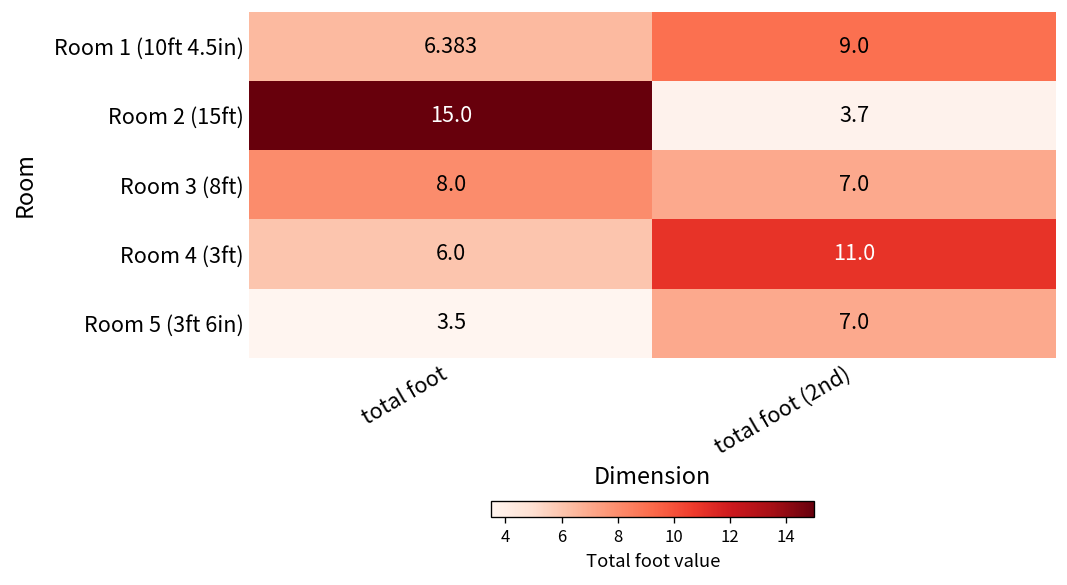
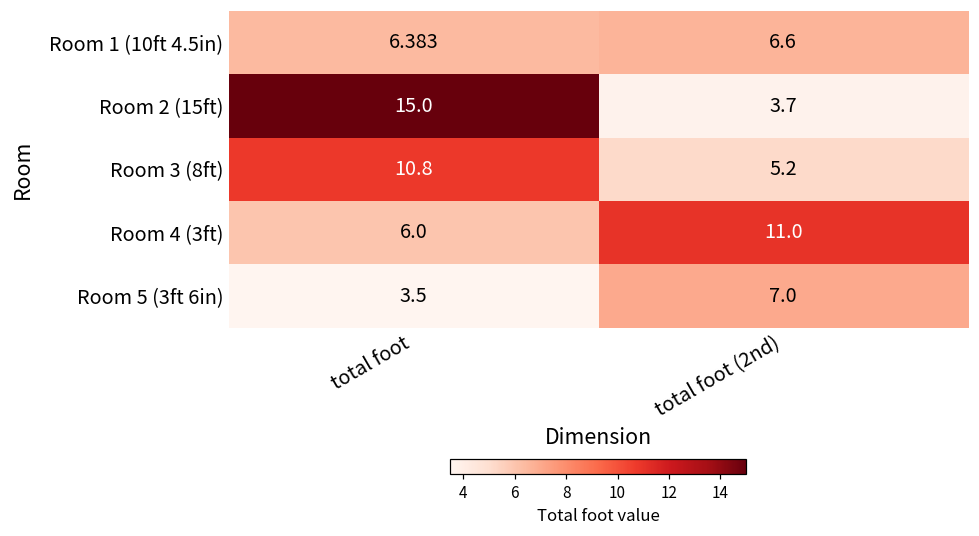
Room 1 (10ft 4.5in), total foot (2nd): 9.0 -> 6.6
Room 3 (8ft), total foot: 8.0 -> 10.8
Room 3 (8ft), total foot (2nd): 7.0 -> 5.2
